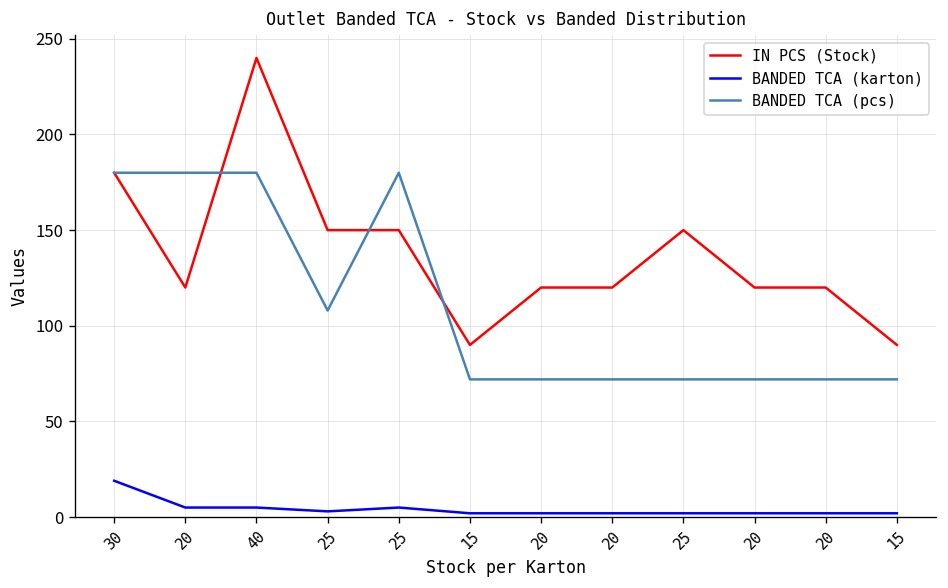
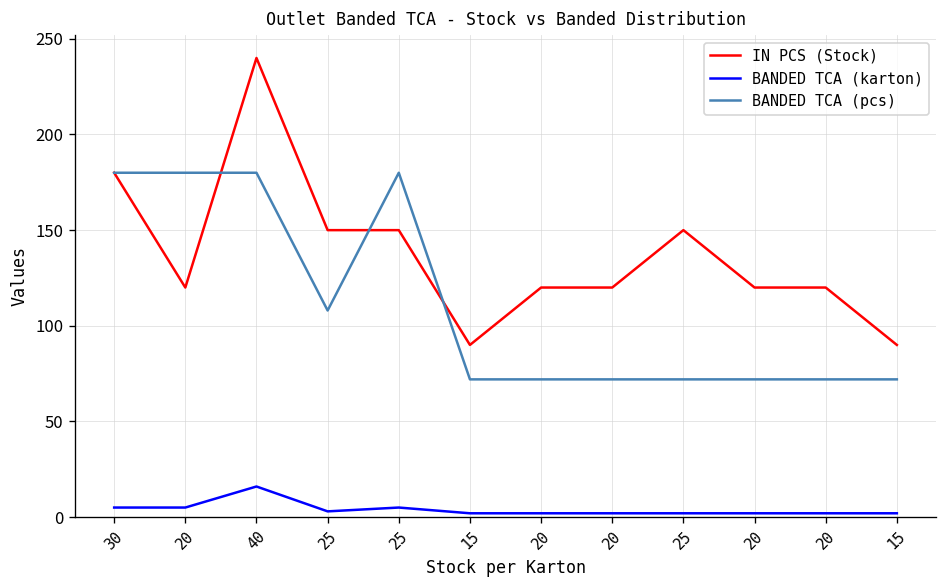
BANDED TCA (karton), 30: 19 -> 5
BANDED TCA (karton), 40: 5 -> 16
